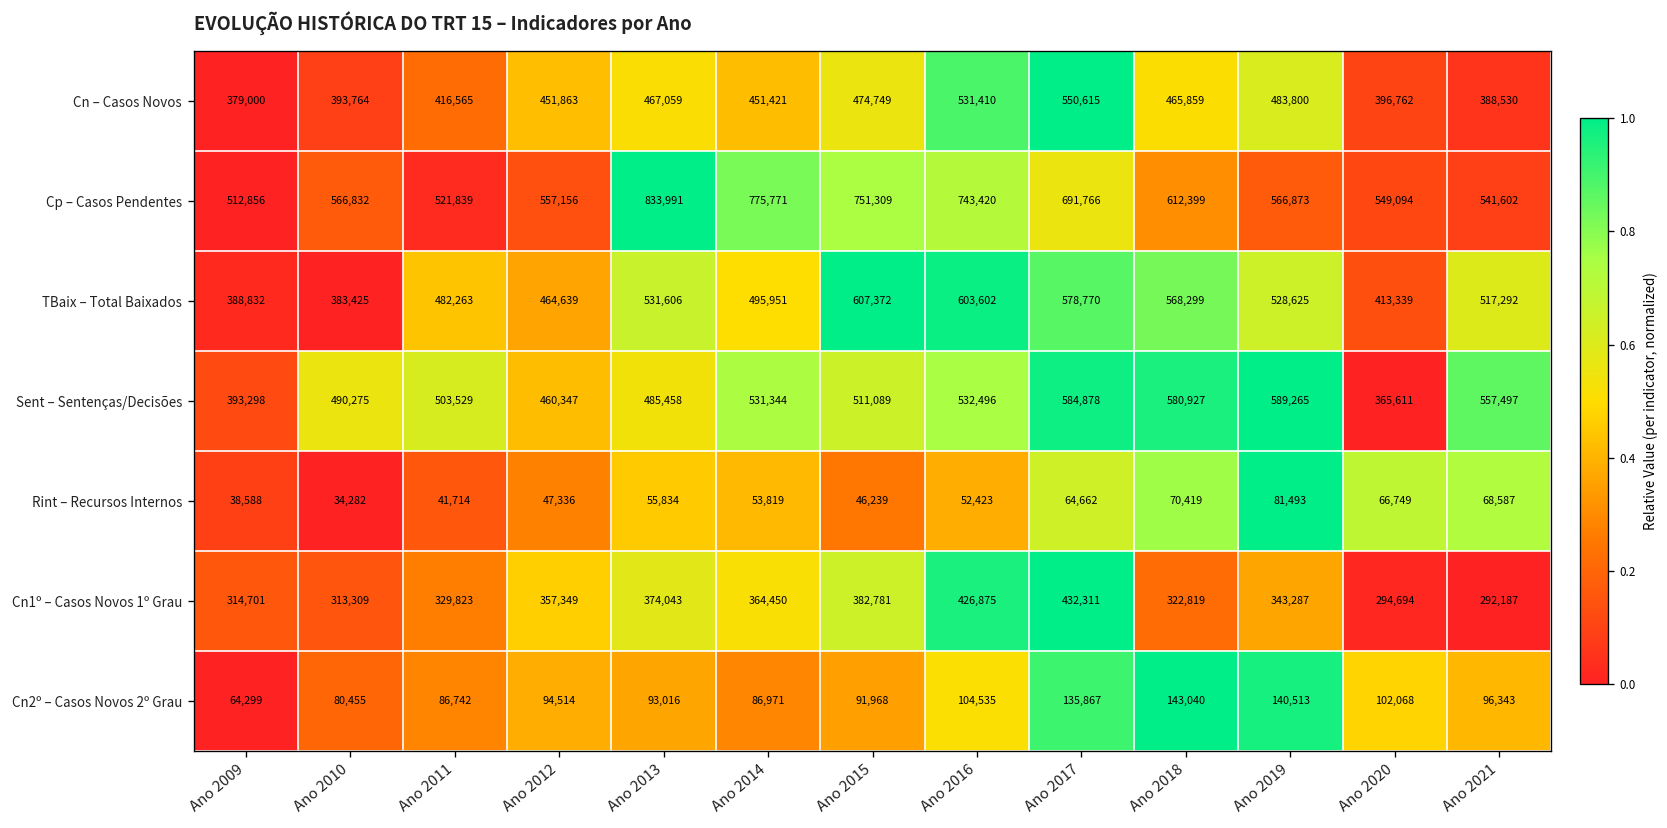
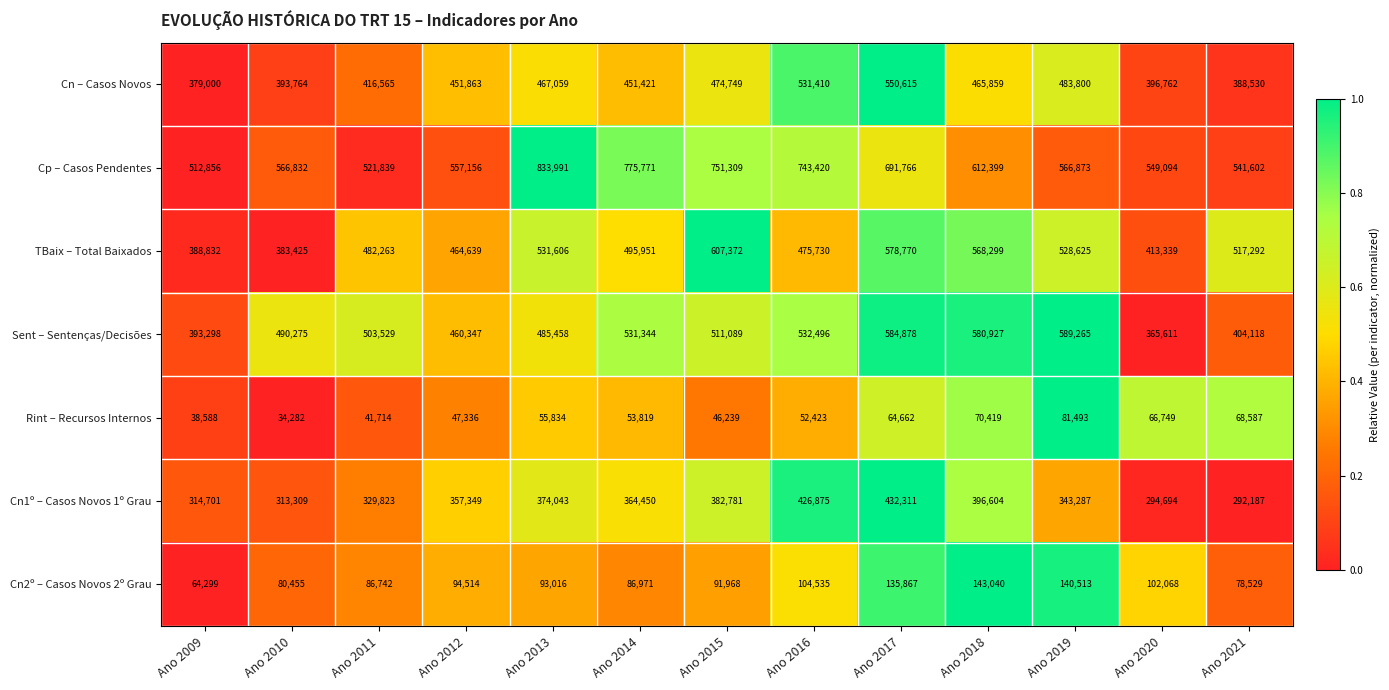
TBaix – Total Baixados, Ano 2016: 603,602 -> 475,730
Sent – Sentenças/Decisões, Ano 2021: 557,497 -> 404,118
Cn1º – Casos Novos 1º Grau, Ano 2018: 322,819 -> 396,604
Cn2º – Casos Novos 2º Grau, Ano 2021: 96,343 -> 78,529
